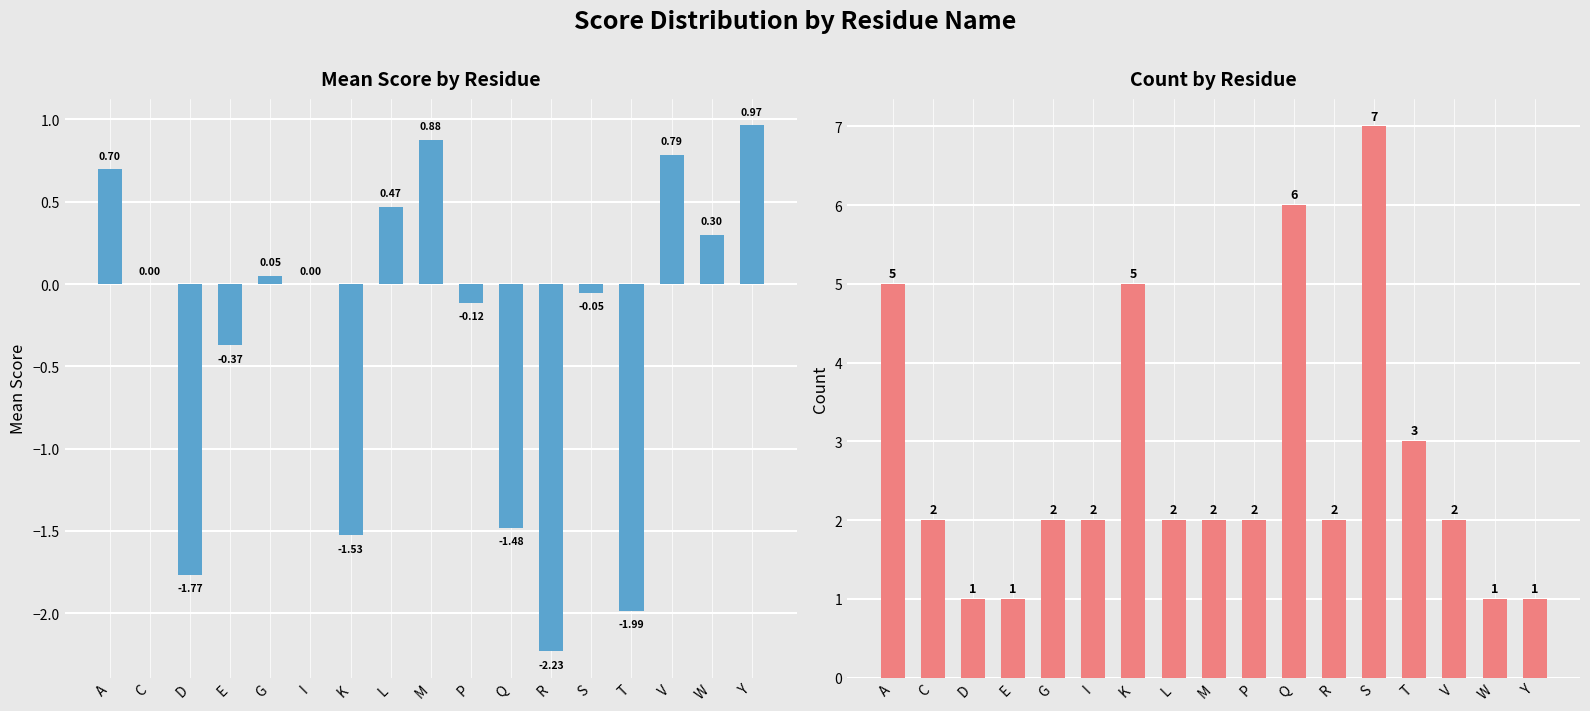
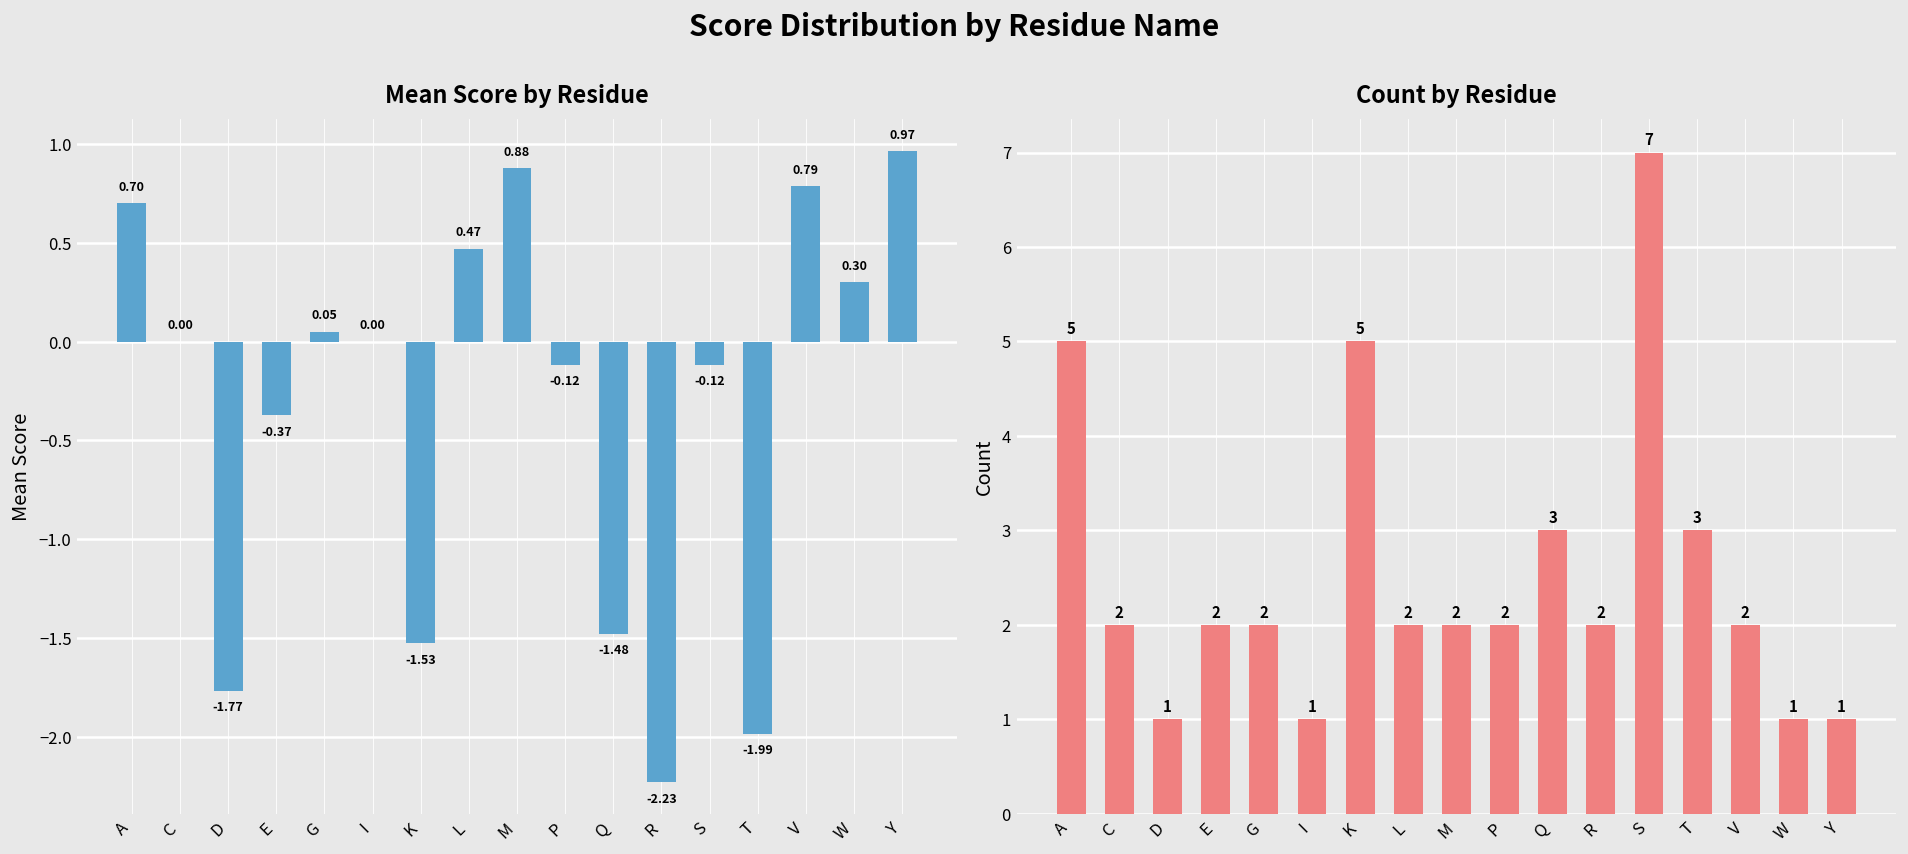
Mean Score by Residue, S: -0.05 -> -0.12
Count by Residue, E: 1 -> 2
Count by Residue, I: 2 -> 1
Count by Residue, Q: 6 -> 3
